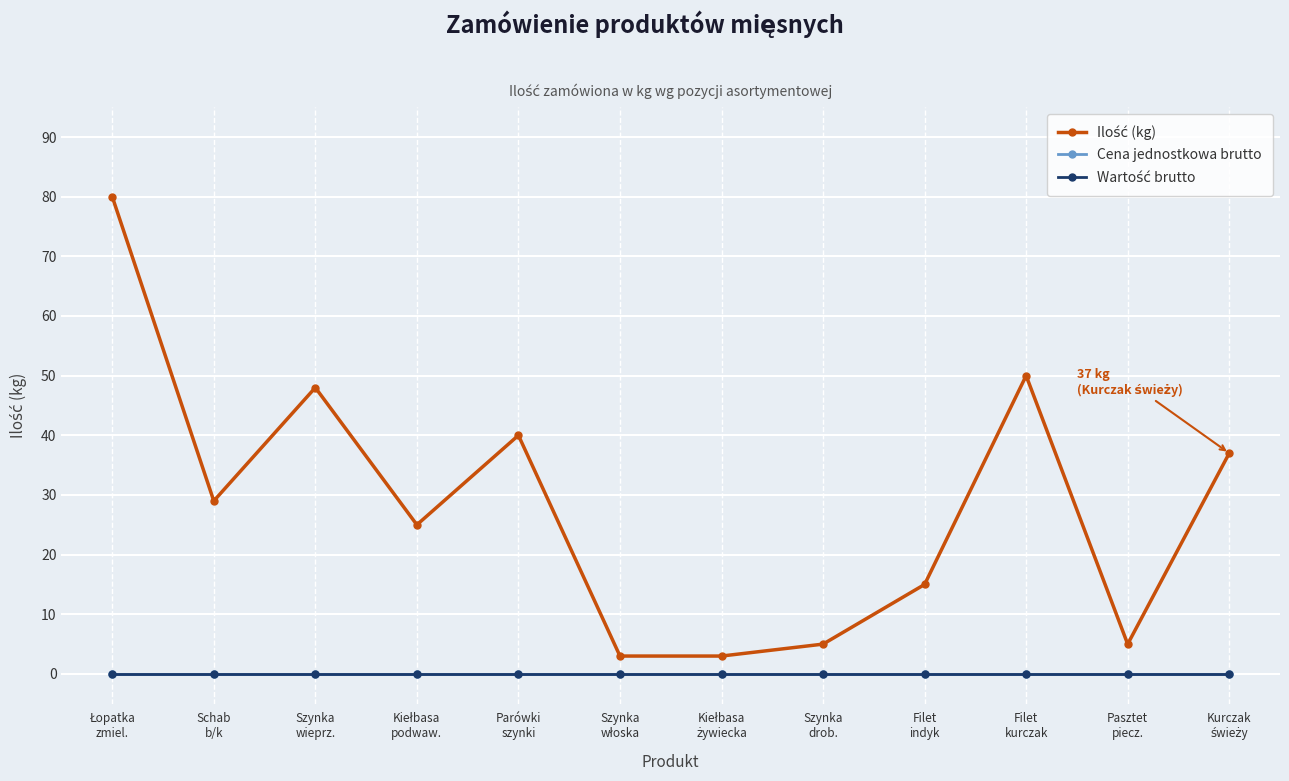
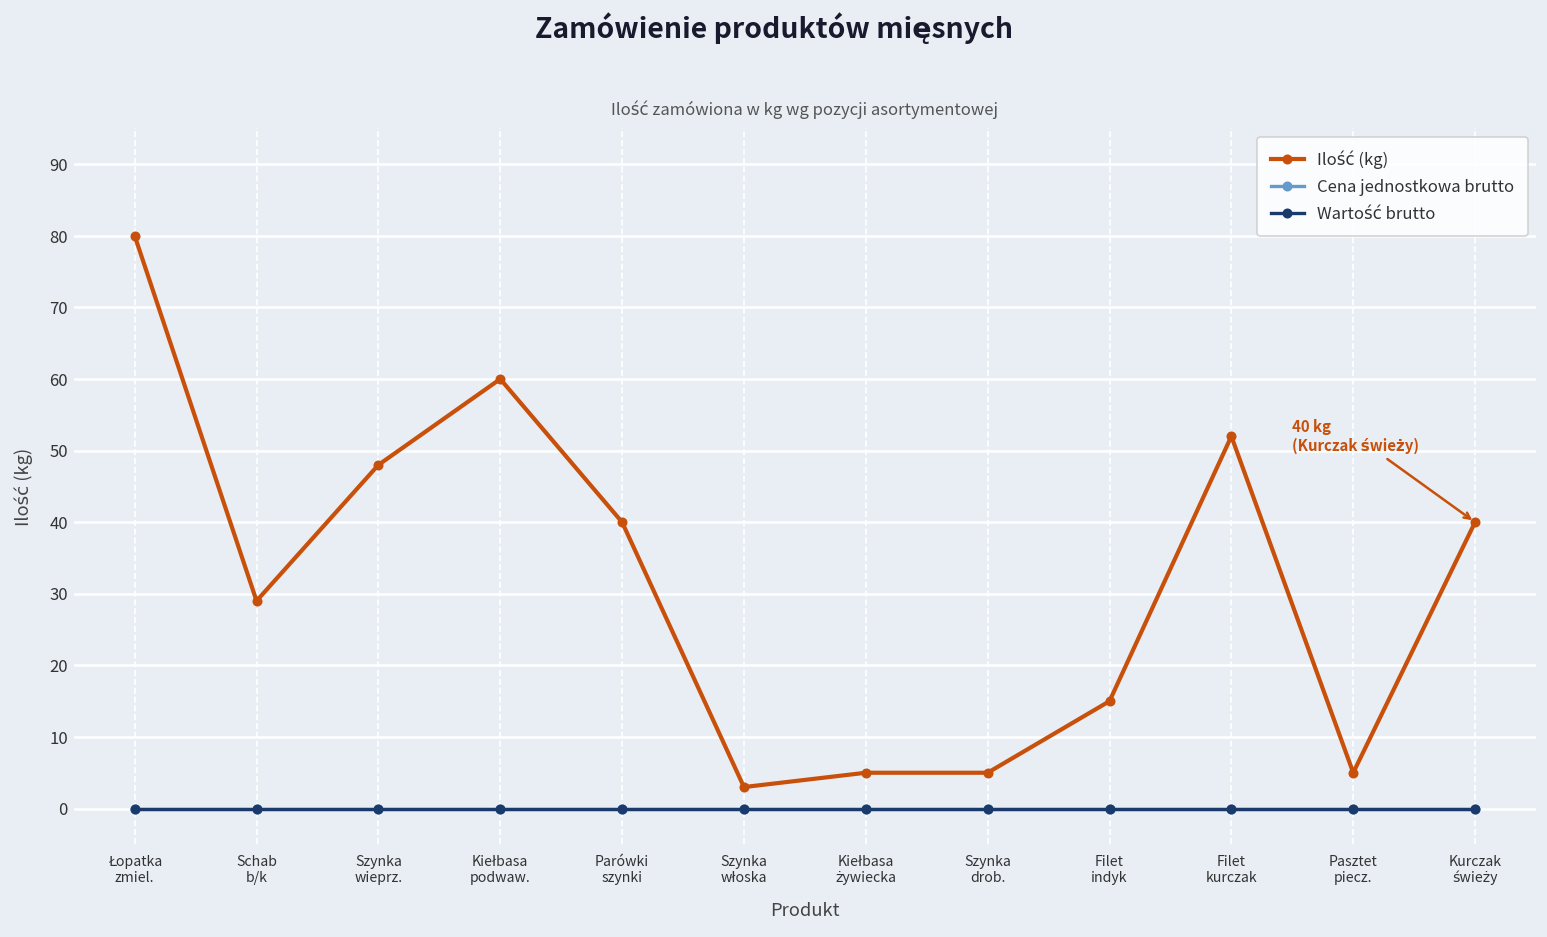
Ilość (kg), Kiełbasa podwaw.: 25 -> 60
Ilość (kg), Kiełbasa żywiecka: 3 -> 5
Ilość (kg), Filet kurczak: 50 -> 52
Ilość (kg), Kurczak świeży: 37 -> 40
